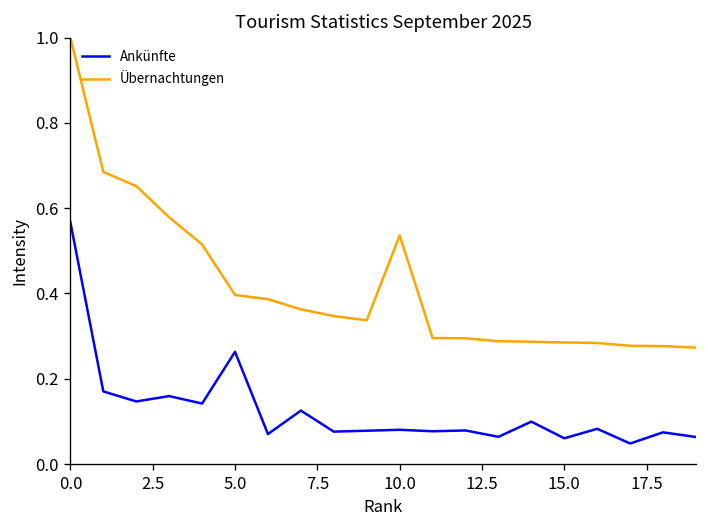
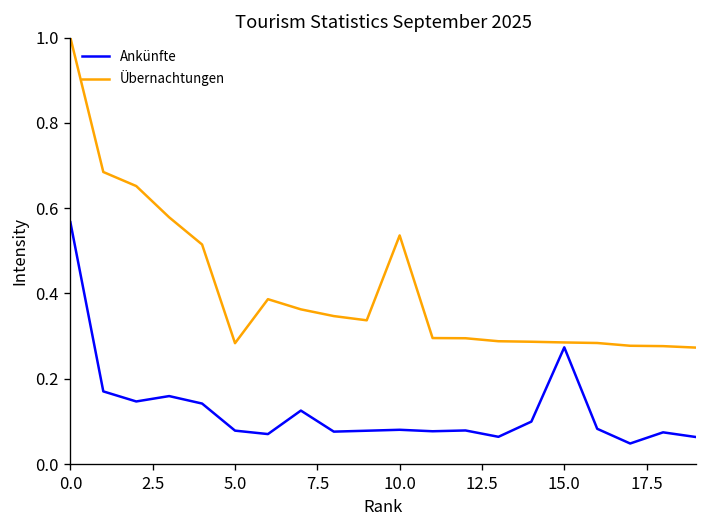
Ankünfte, 5.0: 0.26 -> 0.08
Übernachtungen, 5.0: 0.40 -> 0.28
Ankünfte, 15.0: 0.06 -> 0.27
